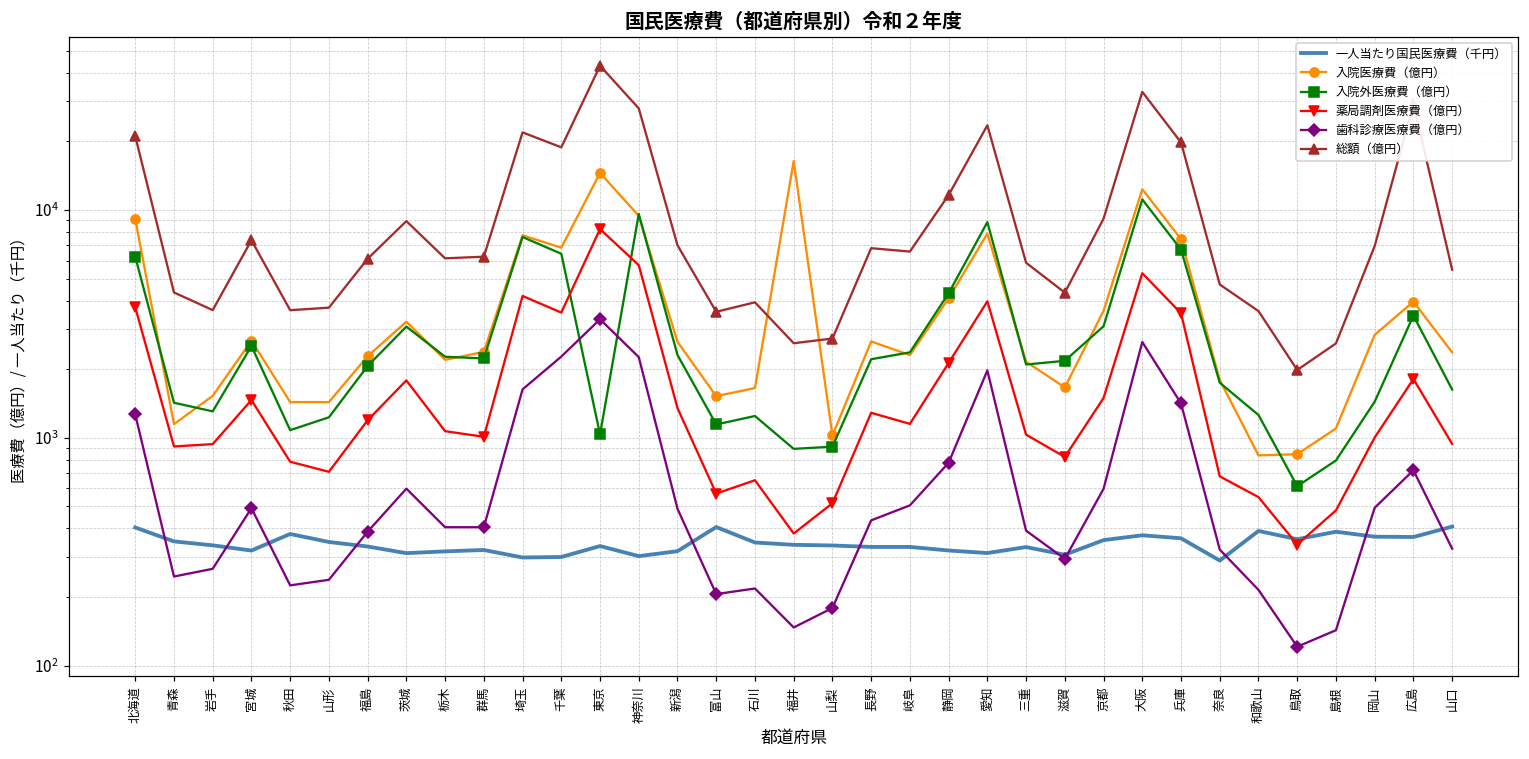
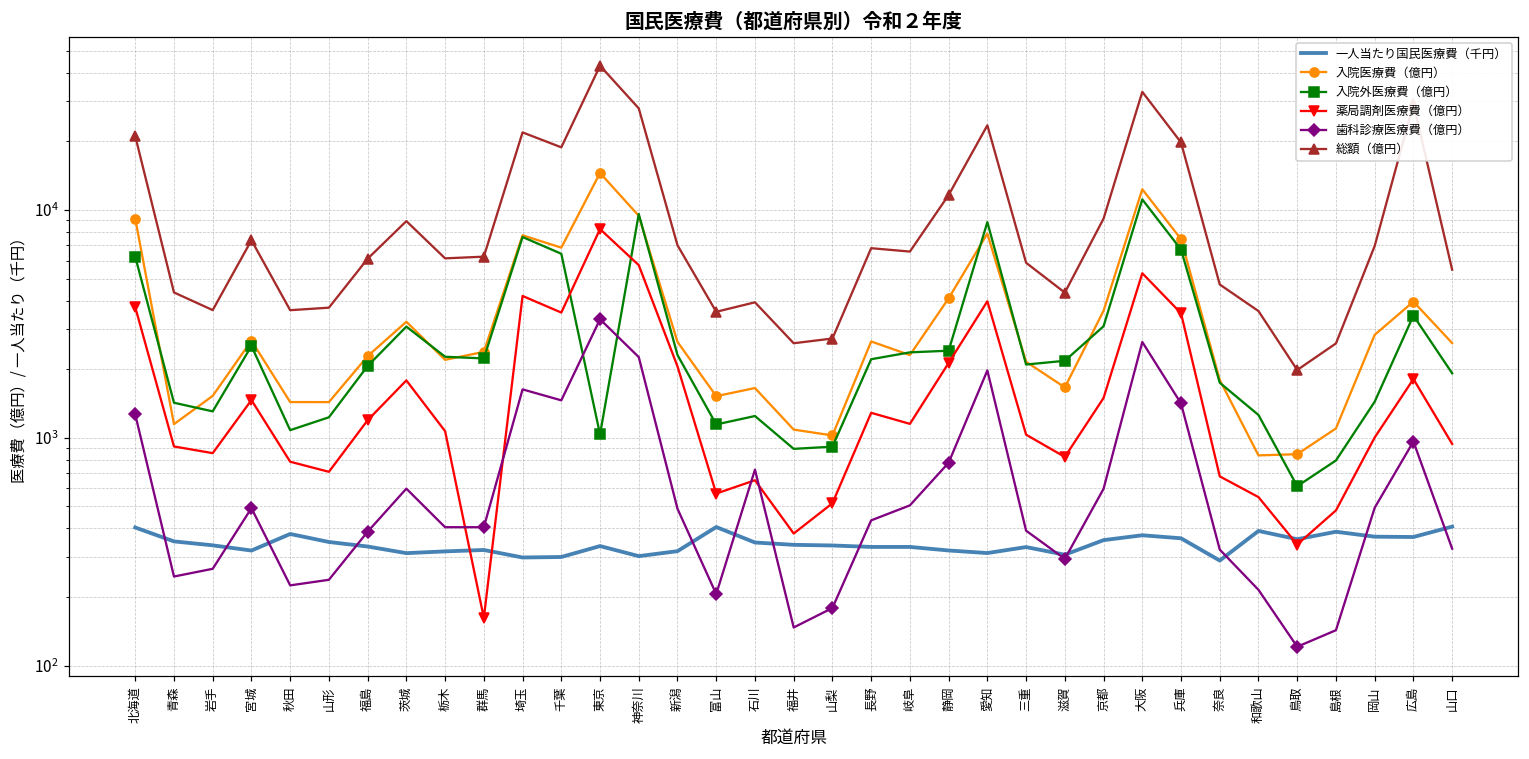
薬局調剤医療費（億円）, 岩手: 900 -> 860
薬局調剤医療費（億円）, 群馬: 1000 -> 160
歯科診療医療費（億円）, 千葉: 2300 -> 1500
薬局調剤医療費（億円）, 新潟: 1400 -> 2100
歯科診療医療費（億円）, 石川: 220 -> 730
入院医療費（億円）, 福井: 16000 -> 1100
入院外医療費（億円）, 静岡: 4300 -> 2400
歯科診療医療費（億円）, 広島: 720 -> 1000
入院医療費（億円）, 山口: 2400 -> 2600
入院外医療費（億円）, 山口: 1600 -> 1900
